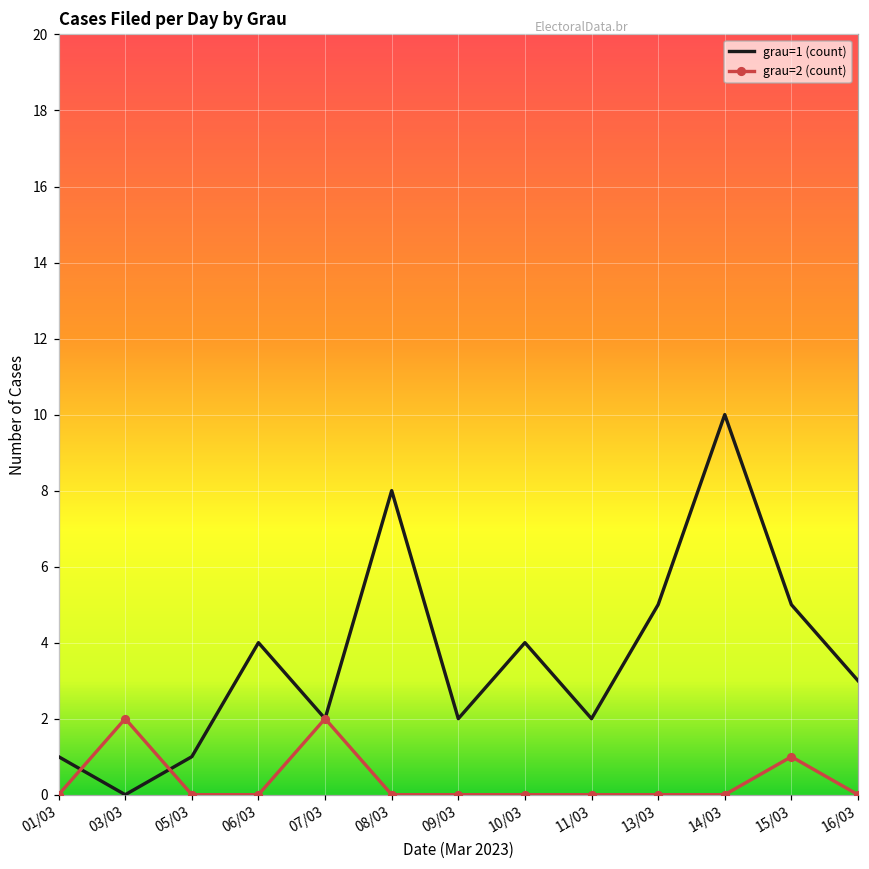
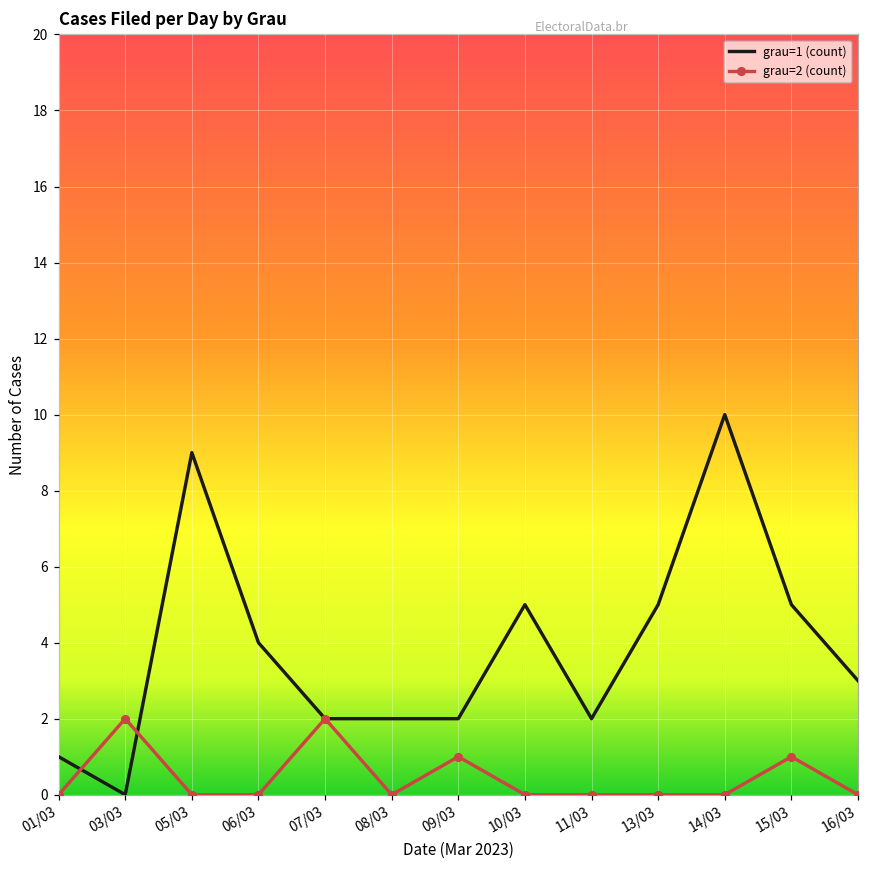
grau=1 (count), 05/03: 1 -> 9
grau=1 (count), 08/03: 8 -> 2
grau=2 (count), 09/03: 0 -> 1
grau=1 (count), 10/03: 4 -> 5
